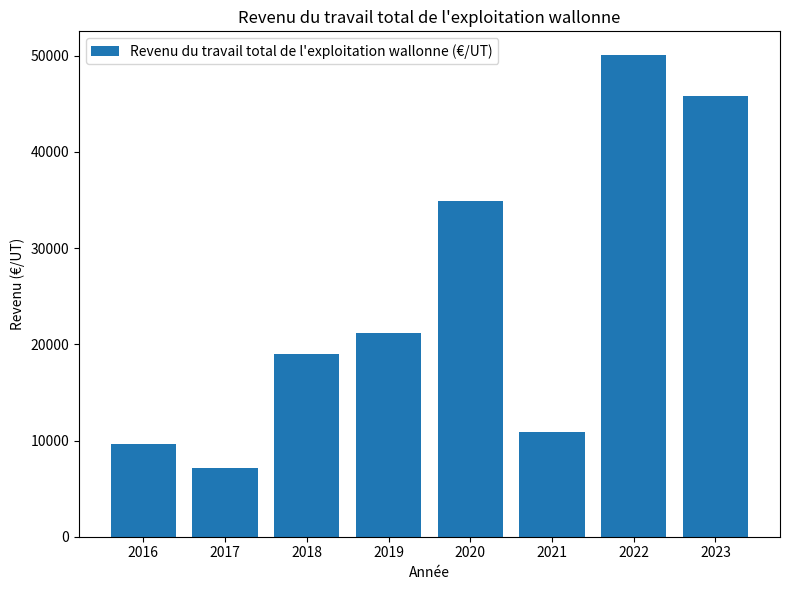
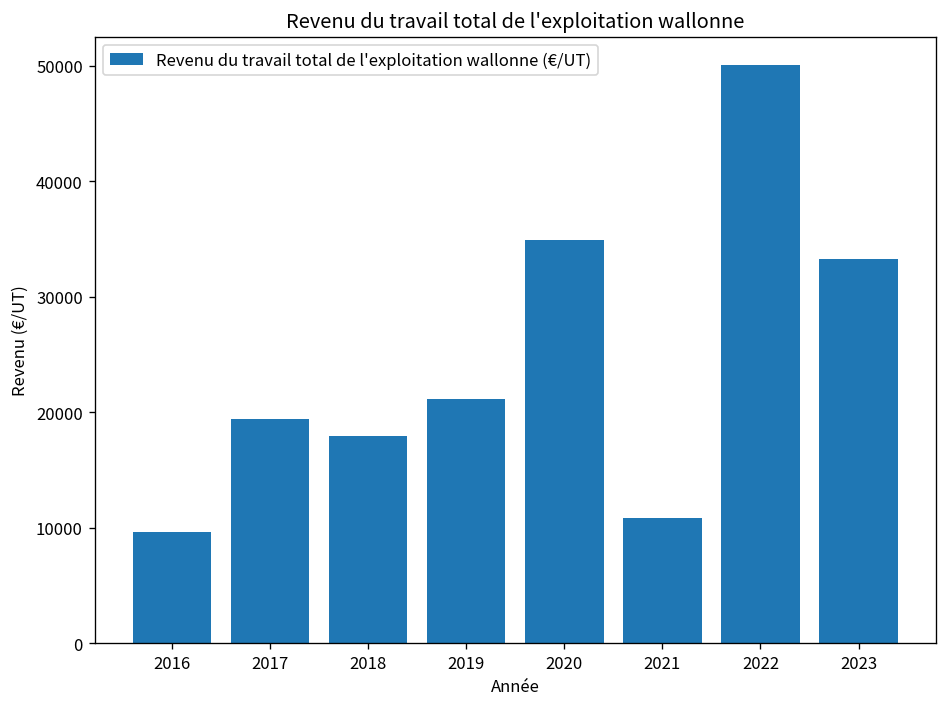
2017: 7000 -> 19000
2018: 19000 -> 18000
2023: 46000 -> 33000
